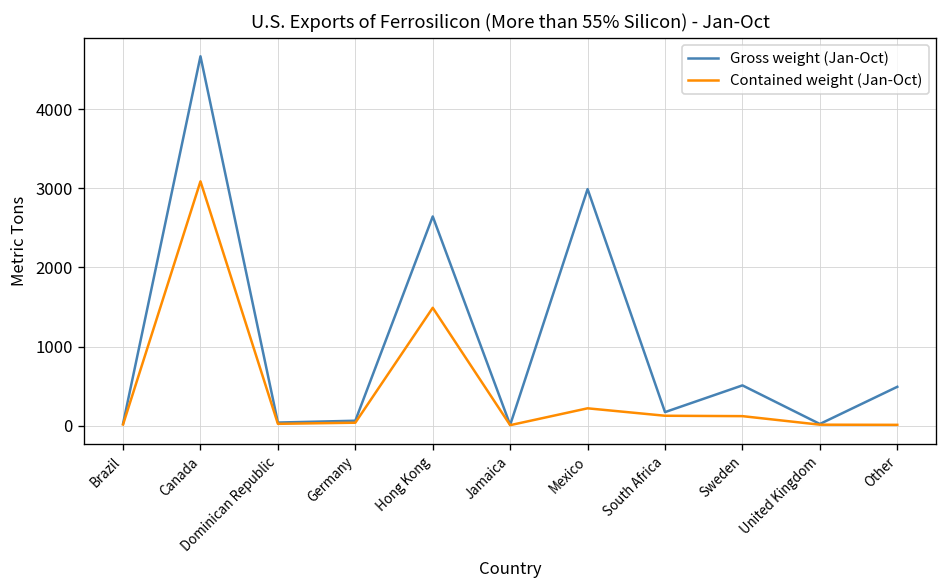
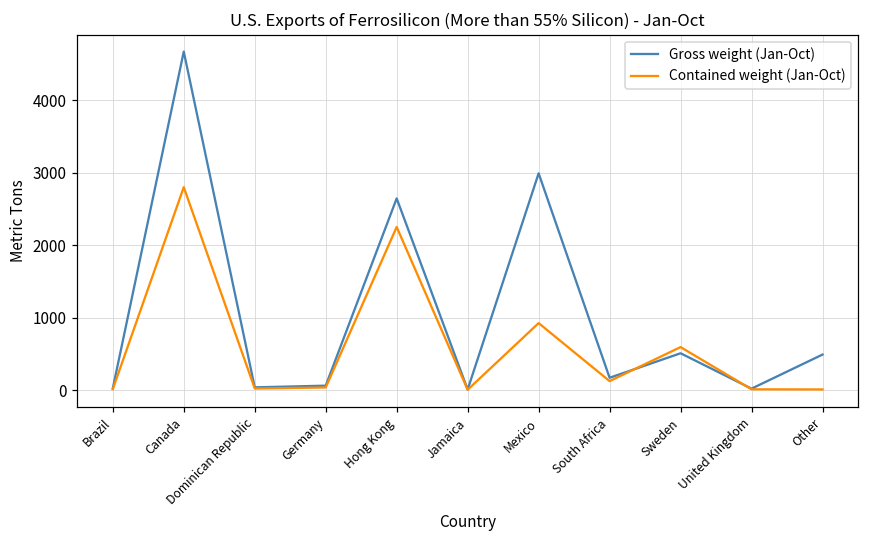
Contained weight (Jan-Oct), Canada: 3100 -> 2800
Contained weight (Jan-Oct), Hong Kong: 1500 -> 2300
Contained weight (Jan-Oct), Mexico: 200 -> 900
Contained weight (Jan-Oct), Sweden: 100 -> 600
